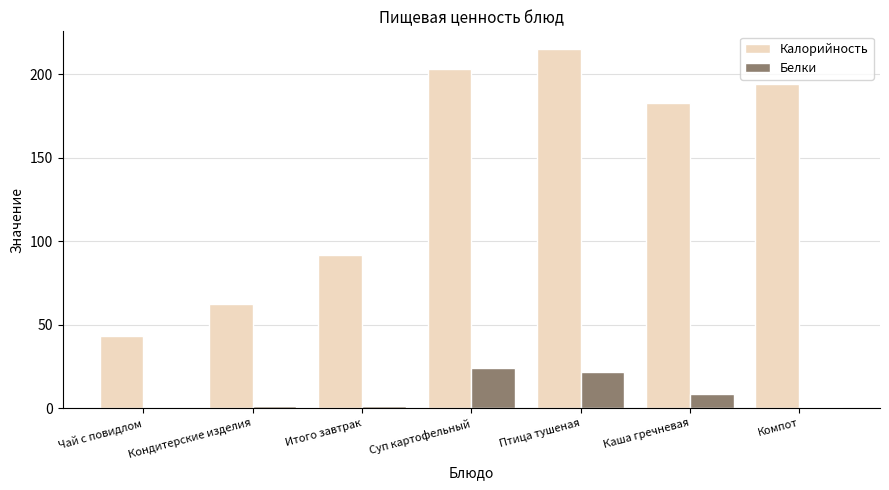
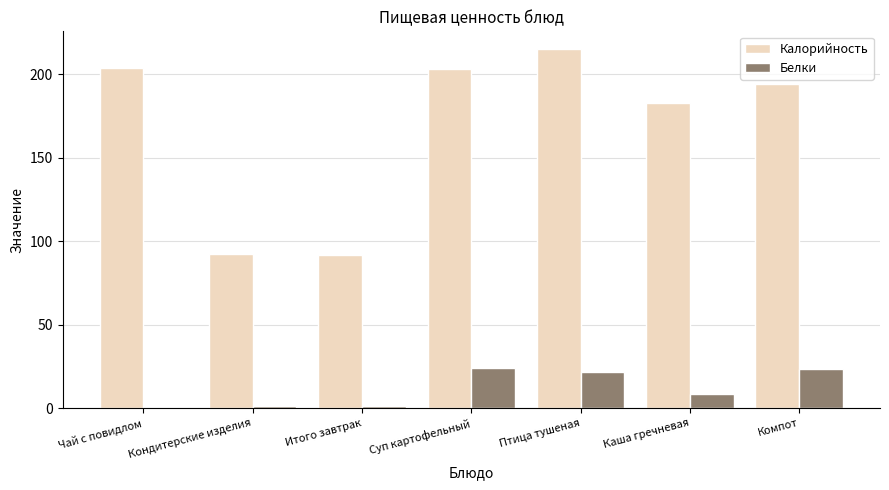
Калорийность, Чай с повидлом: 43 -> 204
Калорийность, Кондитерские изделия: 63 -> 92
Белки, Компот: 1 -> 24
